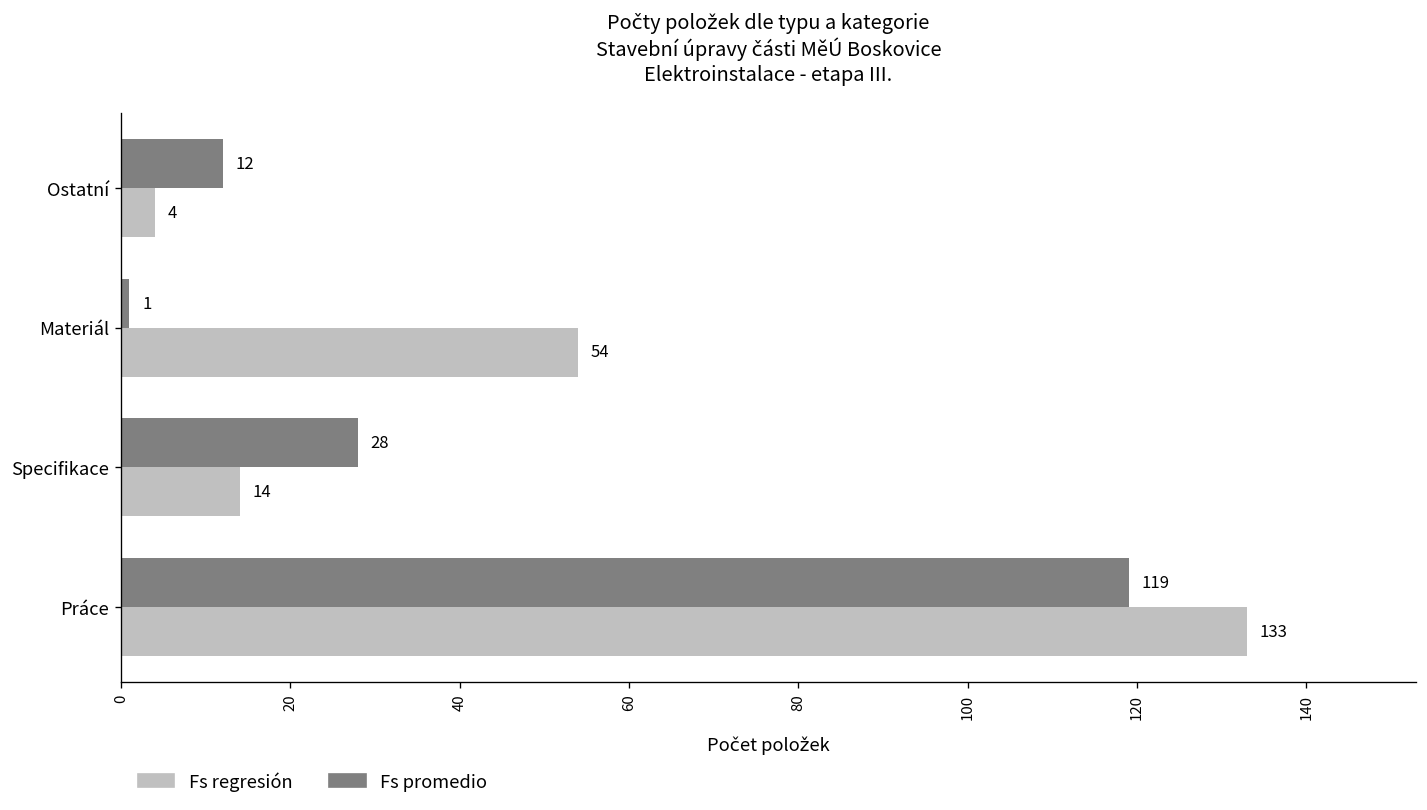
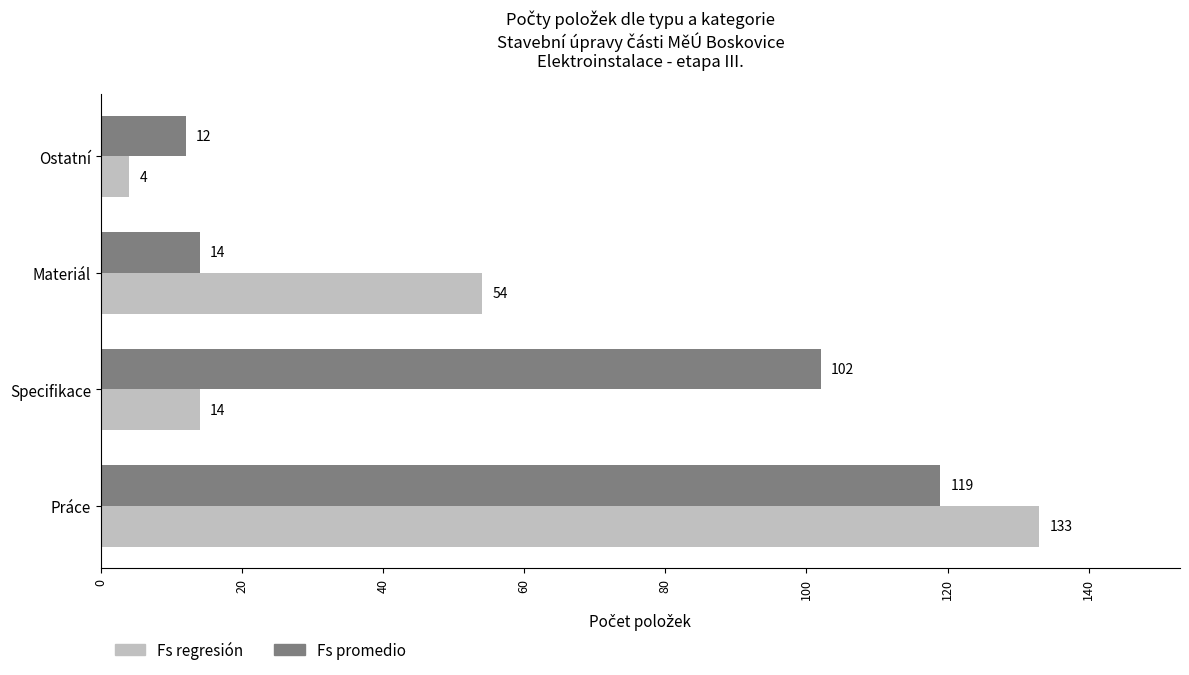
Fs promedio, Materiál: 1 -> 14
Fs promedio, Specifikace: 28 -> 102
